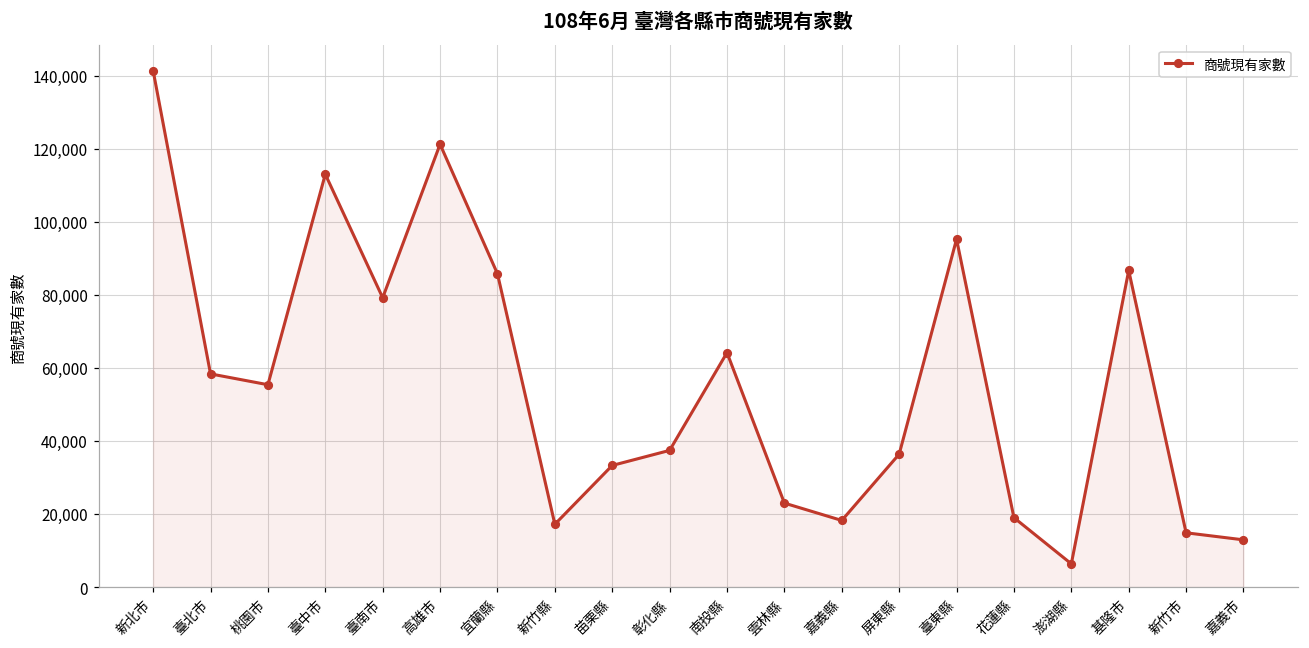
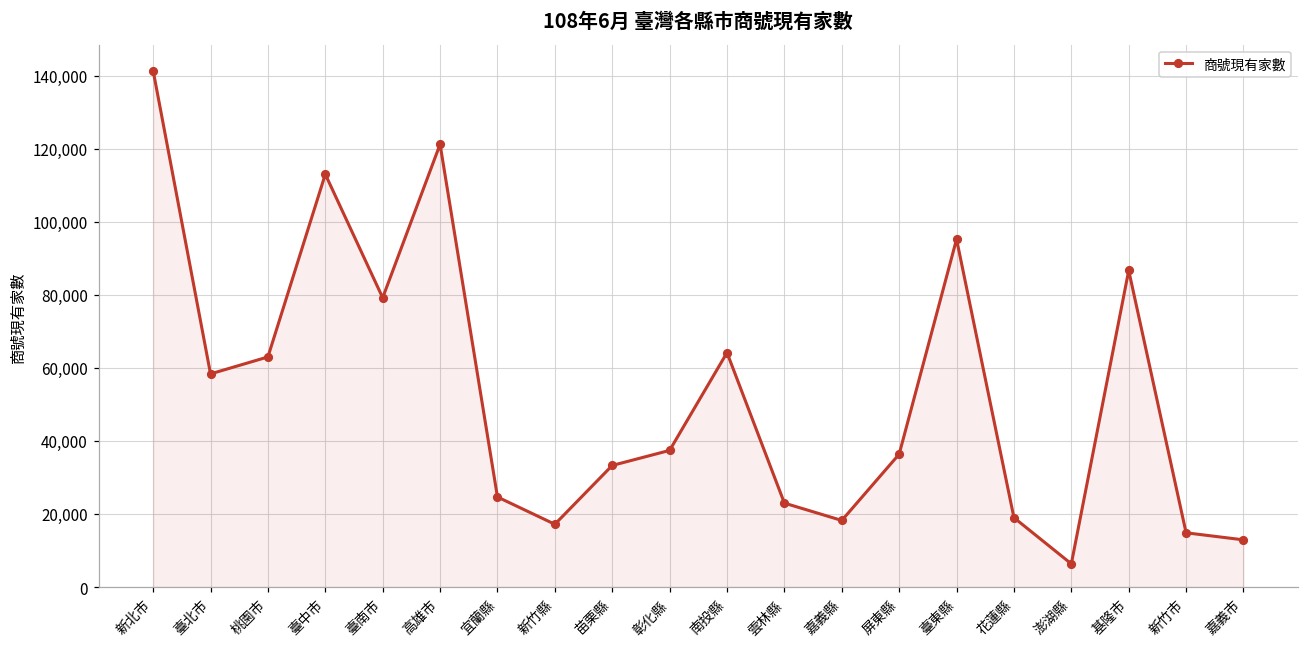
桃園市: 55,000 -> 63,000
宜蘭縣: 86,000 -> 25,000
